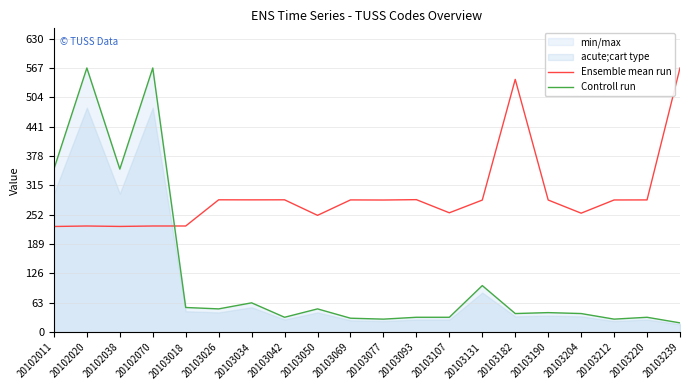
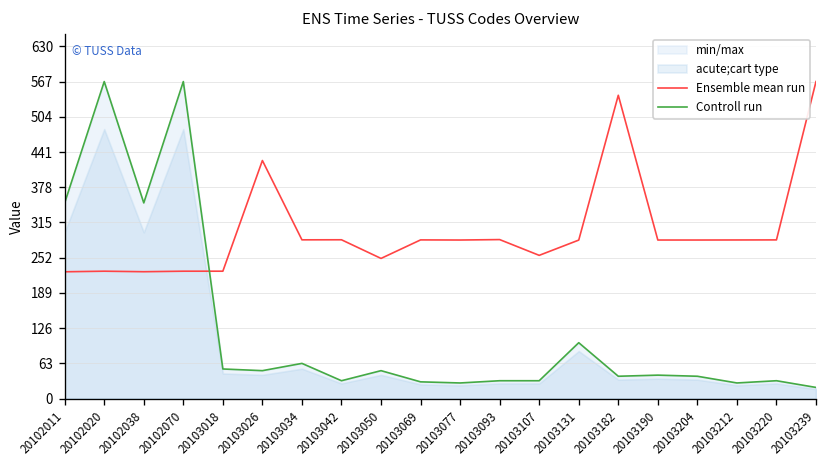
Ensemble mean run, 20103026: 280 -> 430
Ensemble mean run, 20103204: 260 -> 280
